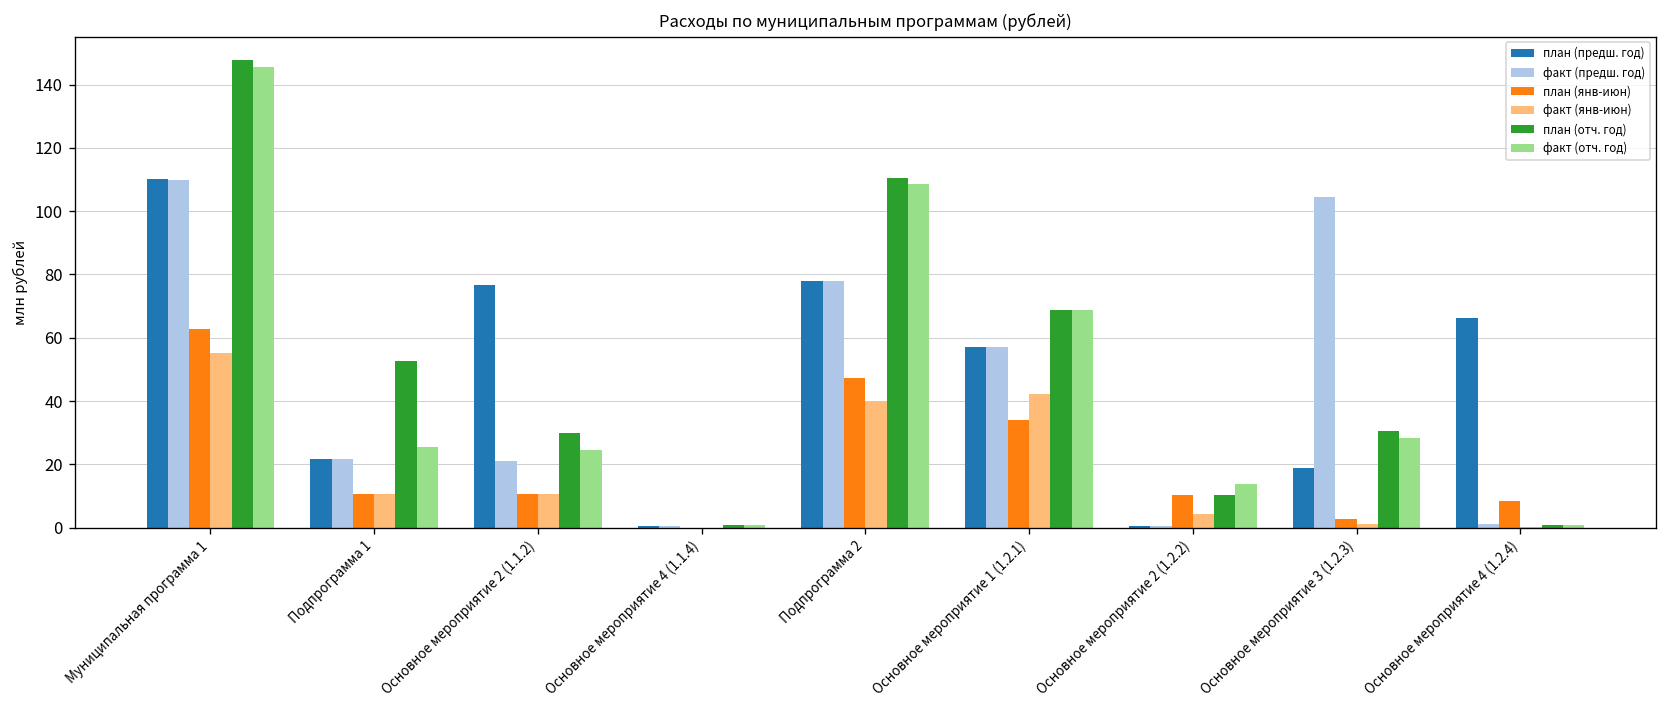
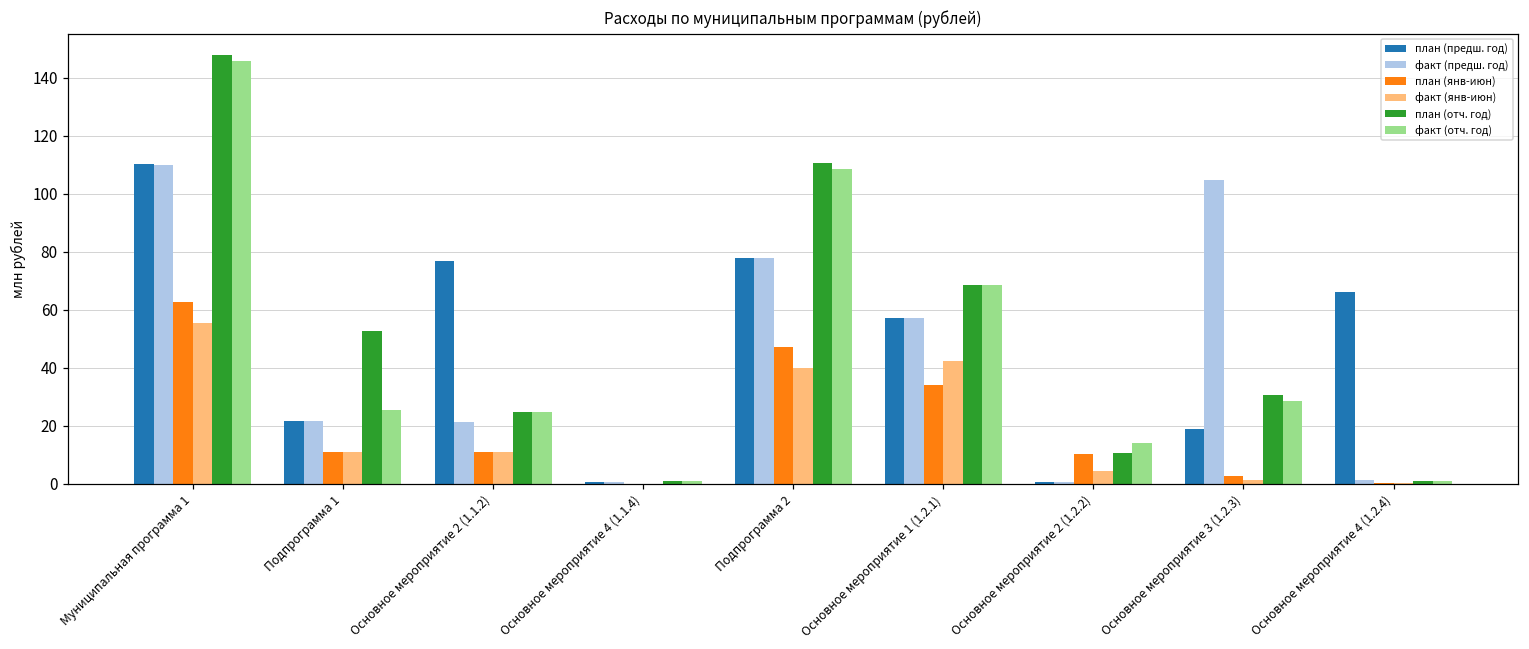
план (отч. год), Основное мероприятие 2 (1.1.2): 30 -> 25
план (янв-июн), Основное мероприятие 4 (1.2.4): 8 -> 0
